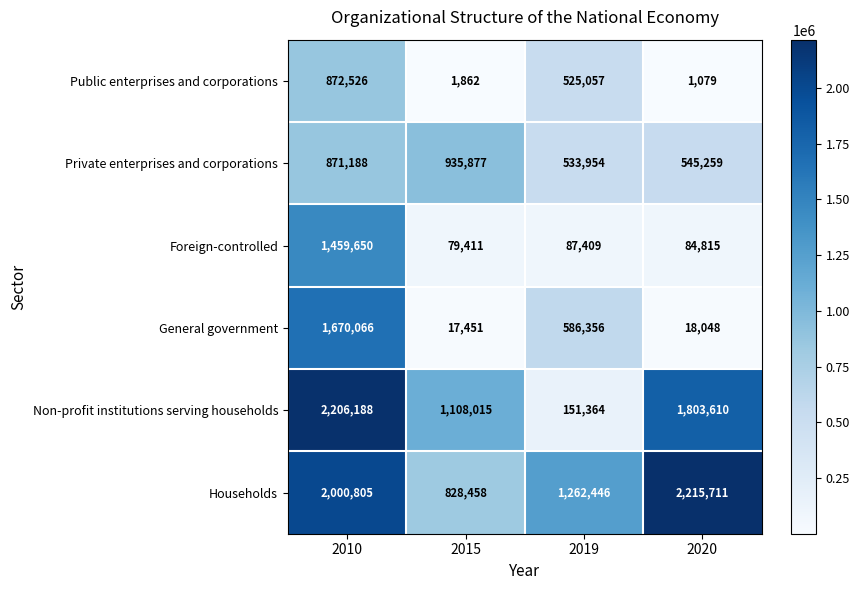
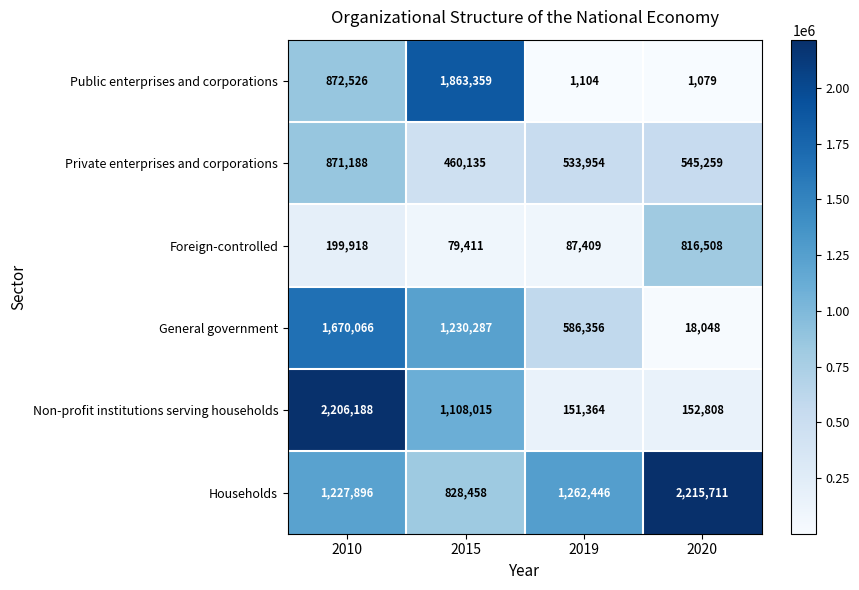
Public enterprises and corporations, 2015: 1,862 -> 1,863,359
Public enterprises and corporations, 2019: 525,057 -> 1,104
Private enterprises and corporations, 2015: 935,877 -> 460,135
Foreign-controlled, 2010: 1,459,650 -> 199,918
Foreign-controlled, 2020: 84,815 -> 816,508
General government, 2015: 17,451 -> 1,230,287
Non-profit institutions serving households, 2020: 1,803,610 -> 152,808
Households, 2010: 2,000,805 -> 1,227,896
